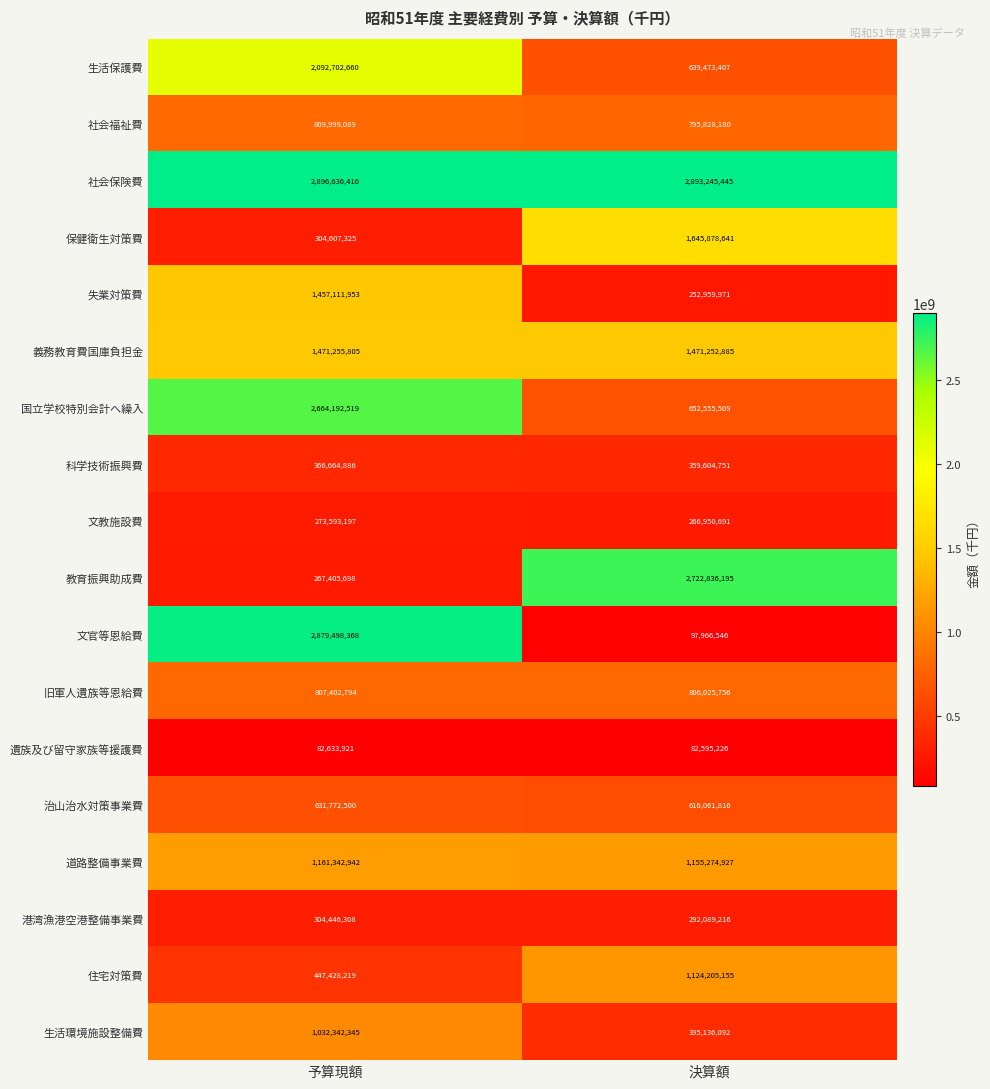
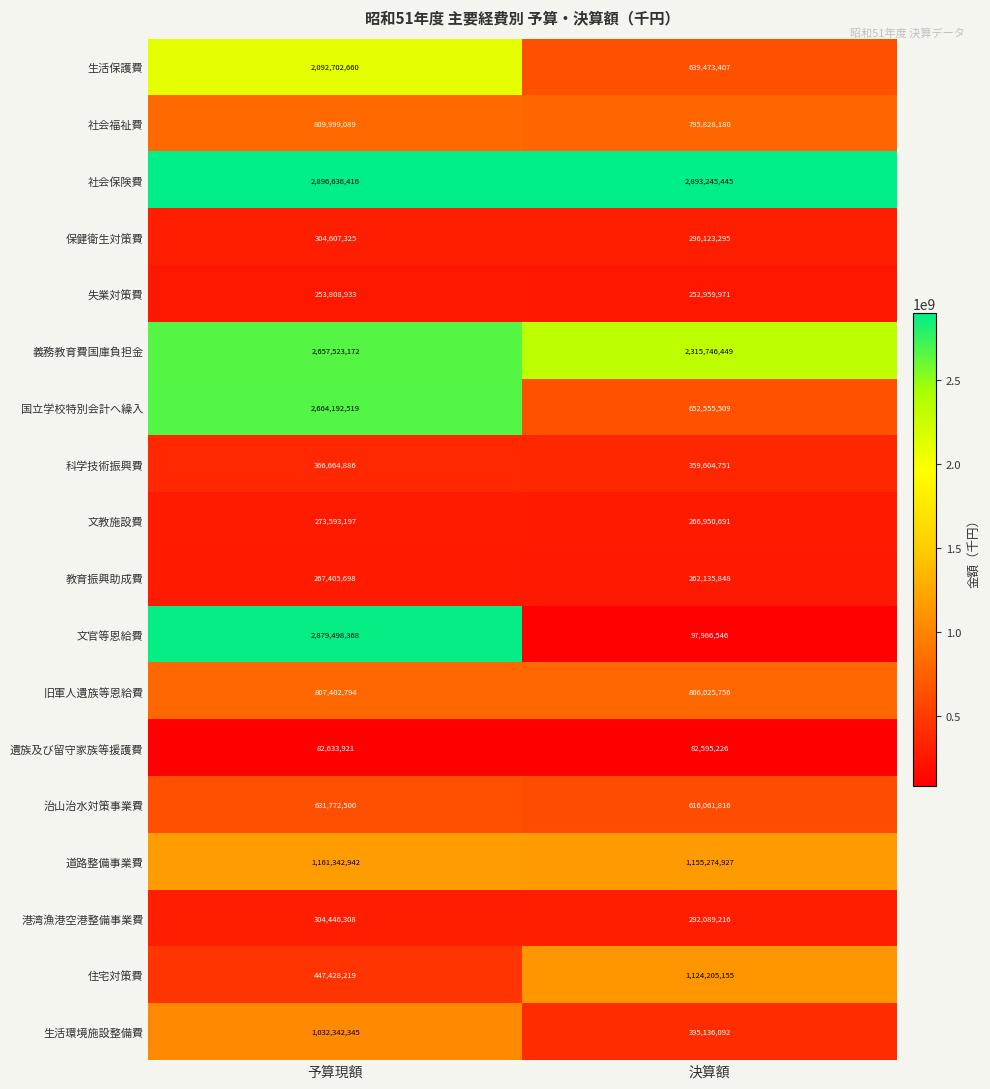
保健衛生対策費, 決算額: 1,645,878,641 -> 296,123,295
失業対策費, 予算現額: 1,457,111,953 -> 253,808,933
義務教育費国庫負担金, 予算現額: 1,471,255,805 -> 2,657,523,172
義務教育費国庫負担金, 決算額: 1,471,252,885 -> 2,315,746,449
教育振興助成費, 決算額: 2,722,836,195 -> 262,135,848
